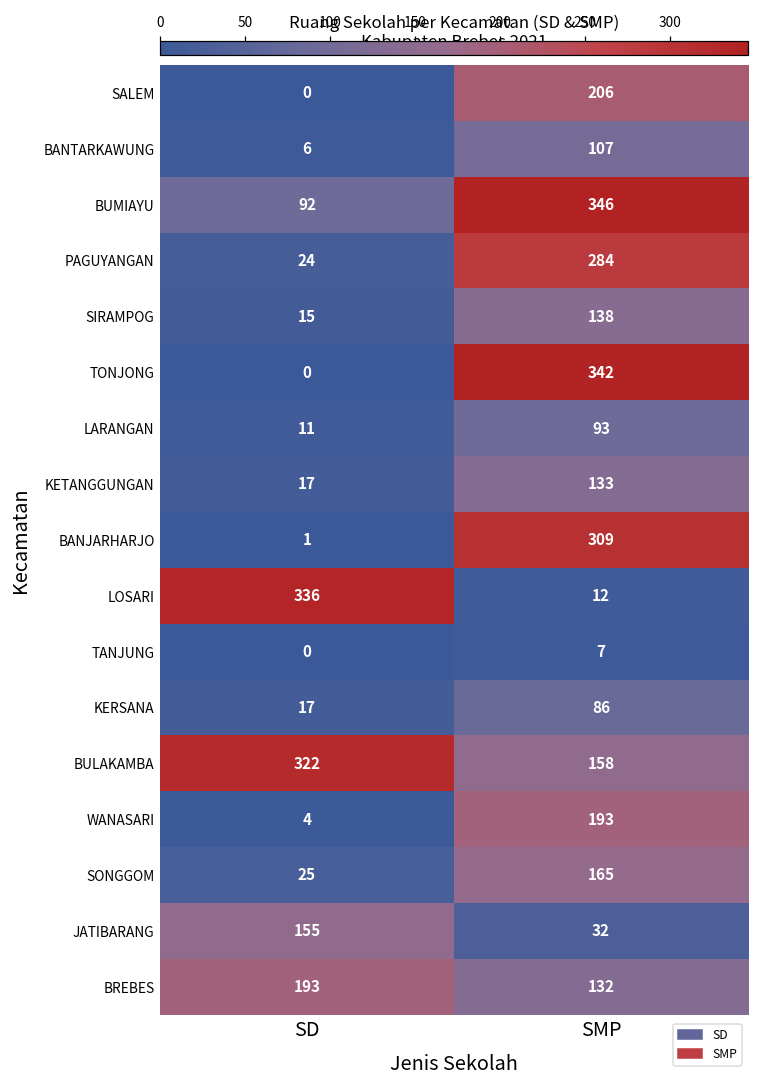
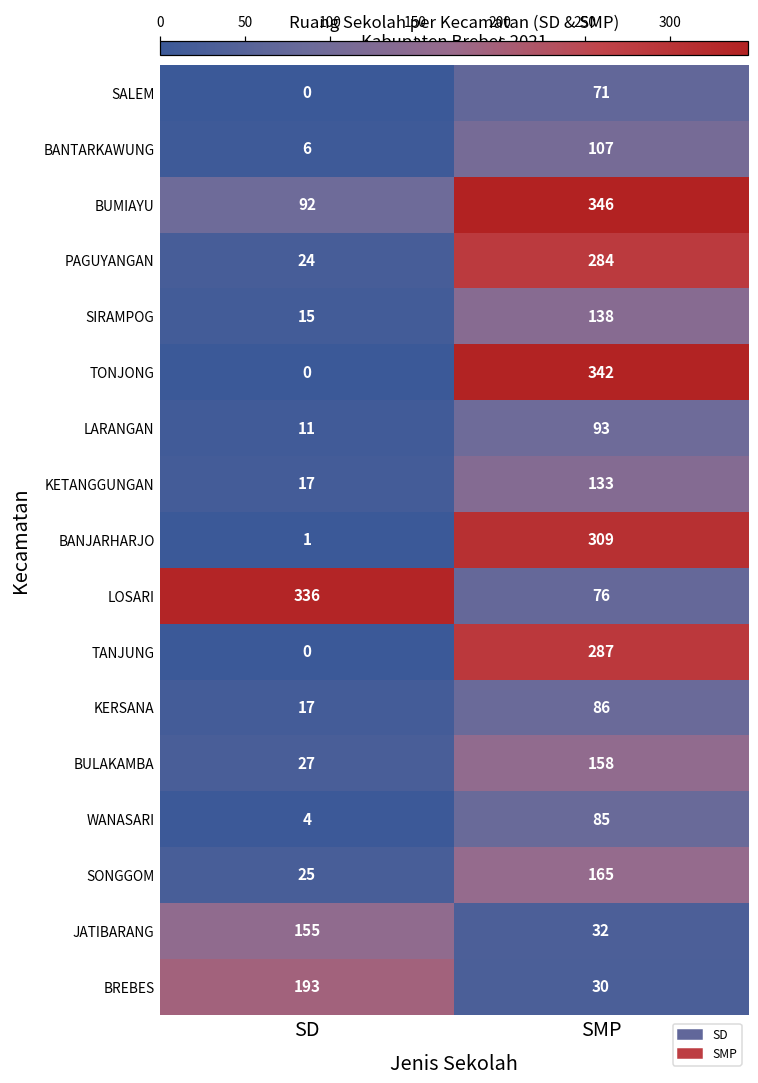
SALEM, SMP: 206 -> 71
LOSARI, SMP: 12 -> 76
TANJUNG, SMP: 7 -> 287
BULAKAMBA, SD: 322 -> 27
WANASARI, SMP: 193 -> 85
BREBES, SMP: 132 -> 30
